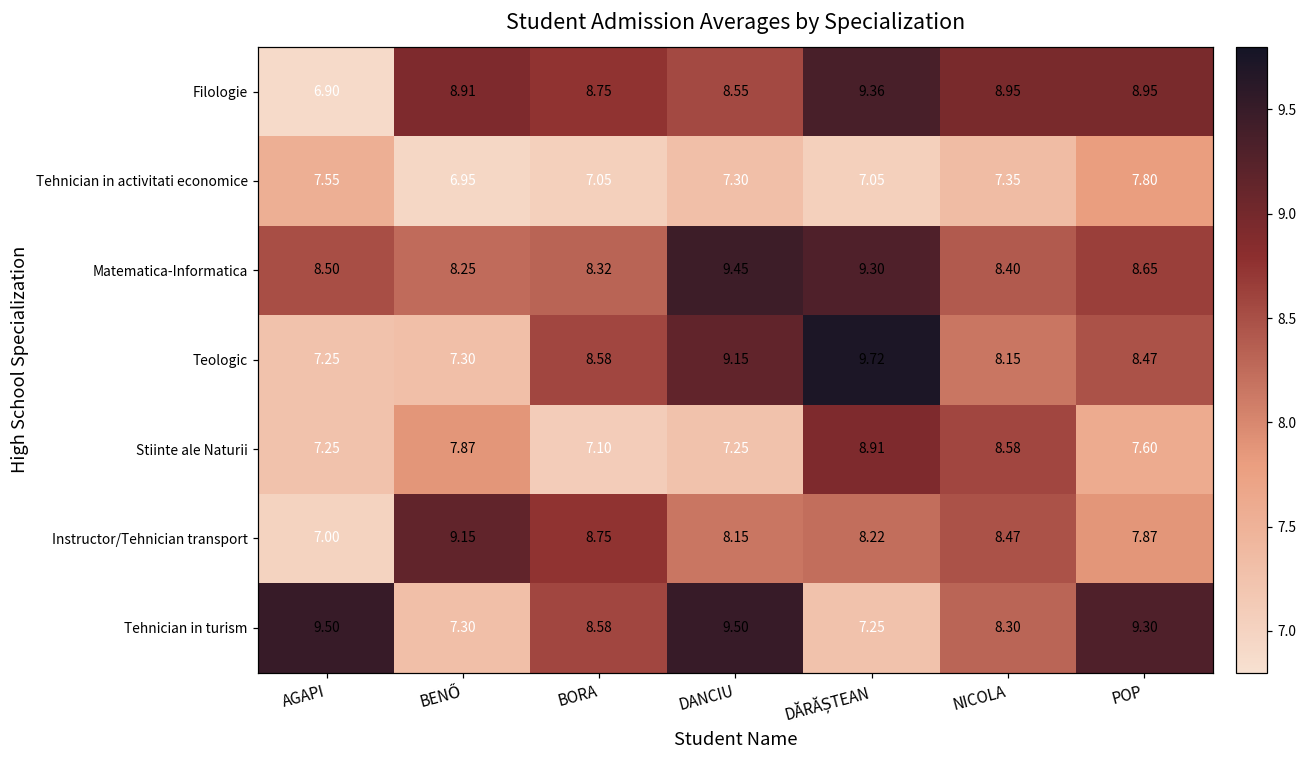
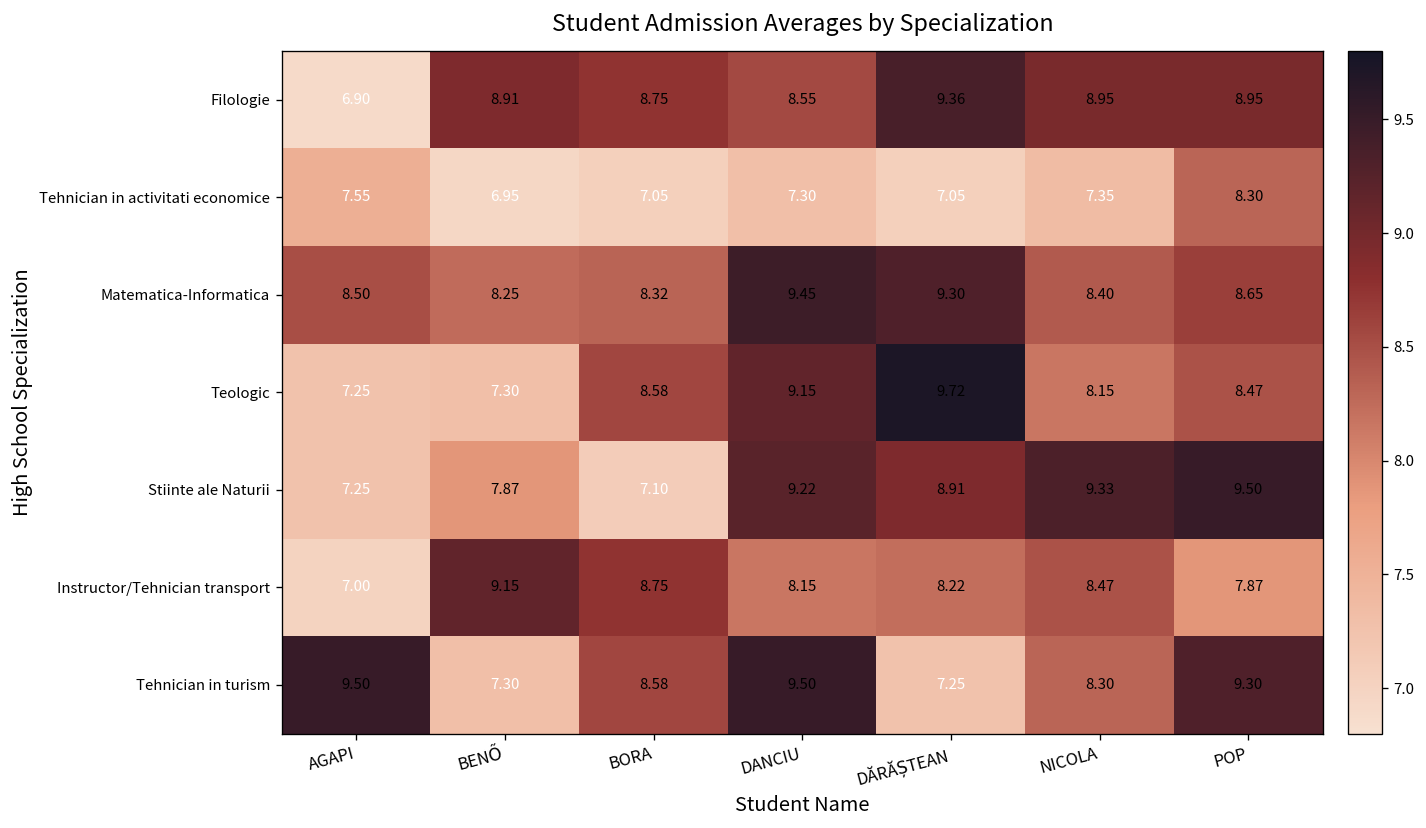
Tehnician in activitati economice, POP: 7.80 -> 8.30
Stiinte ale Naturii, DANCIU: 7.25 -> 9.22
Stiinte ale Naturii, NICOLA: 8.58 -> 9.33
Stiinte ale Naturii, POP: 7.60 -> 9.50
